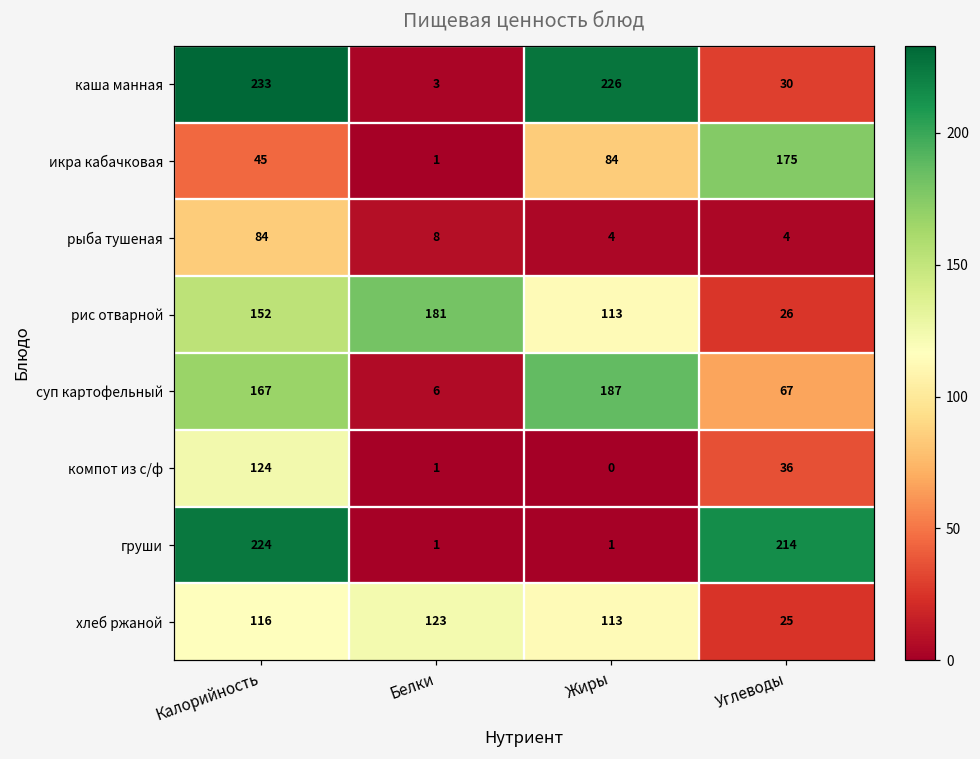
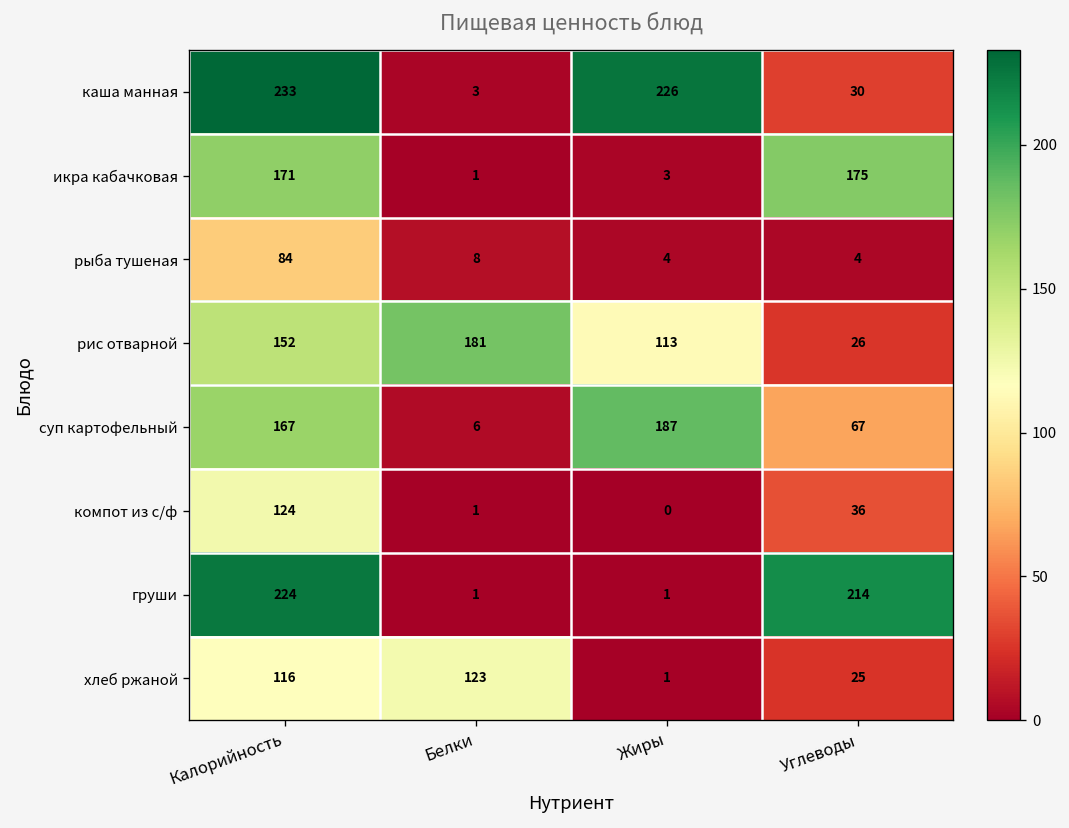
икра кабачковая, Калорийность: 45 -> 171
икра кабачковая, Жиры: 84 -> 3
хлеб ржаной, Жиры: 113 -> 1
